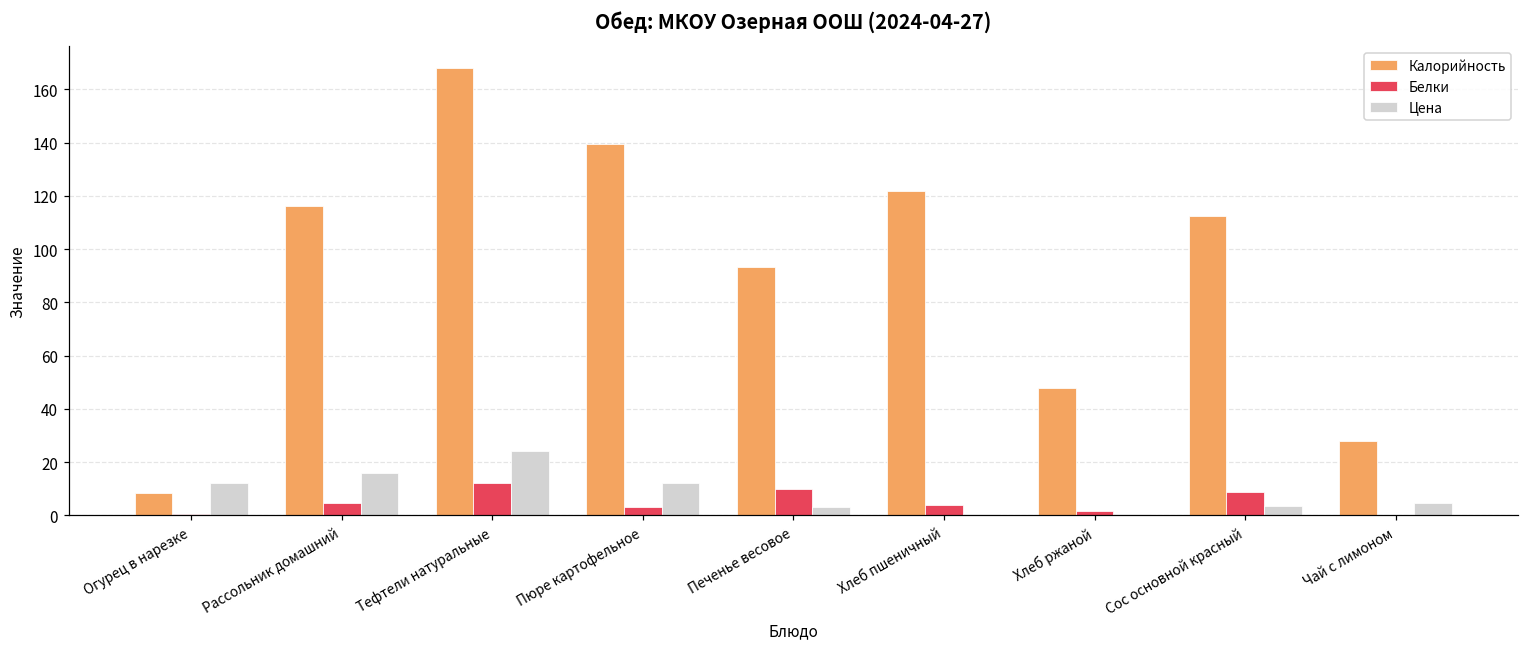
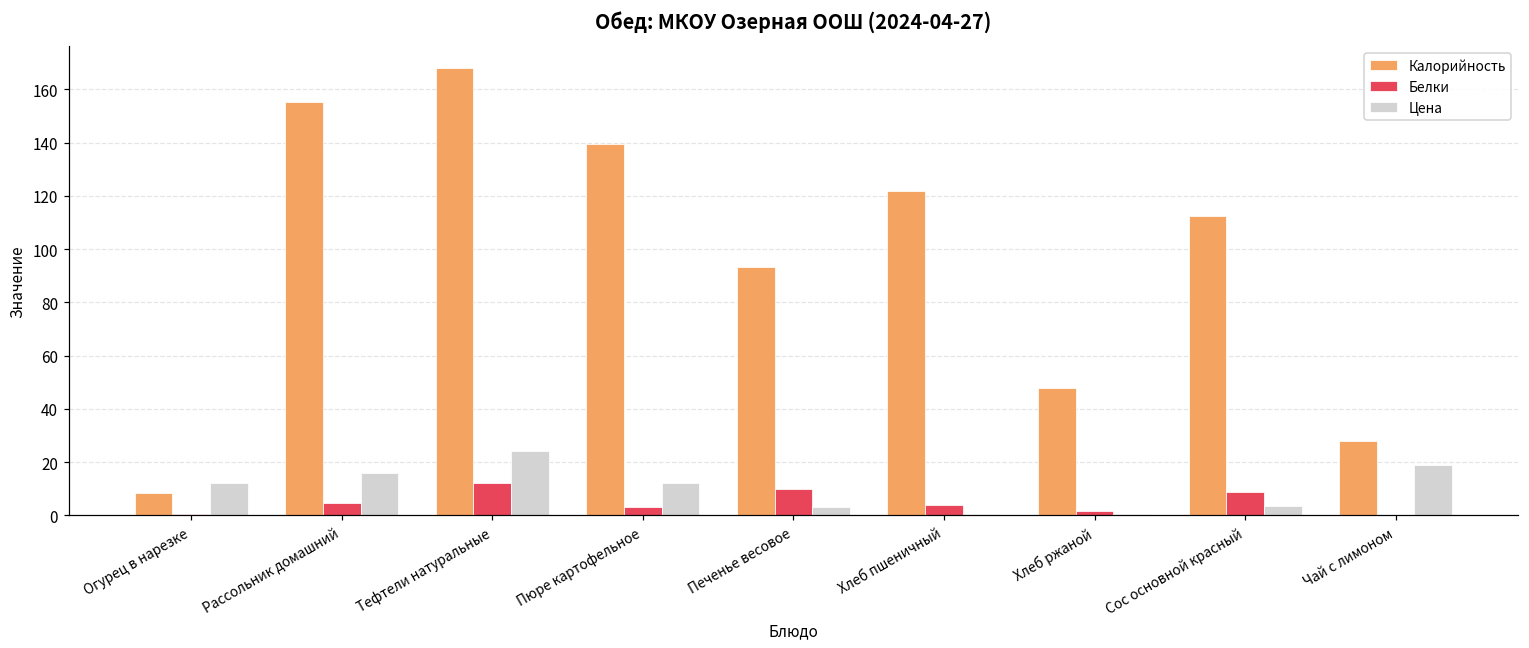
Калорийность, Рассольник домашний: 116 -> 155
Цена, Чай с лимоном: 5 -> 19
